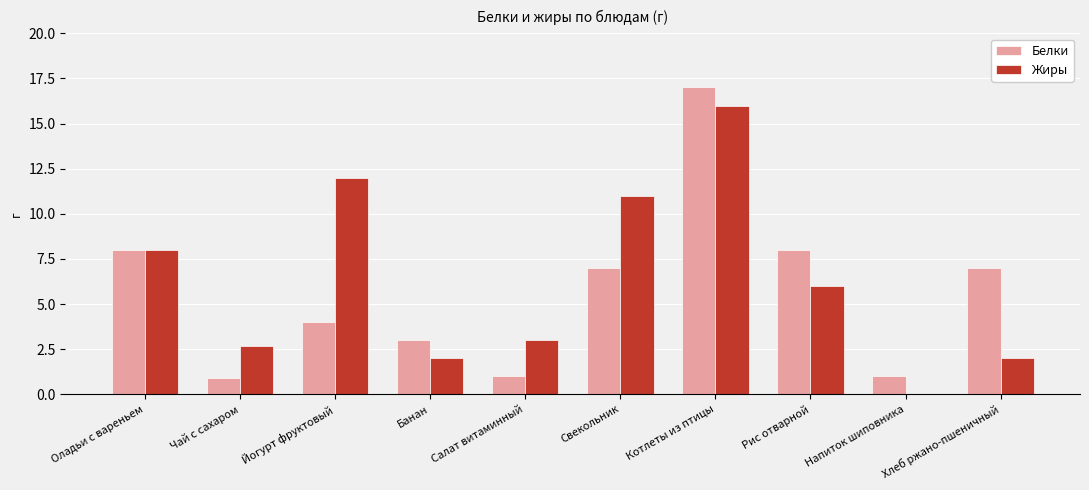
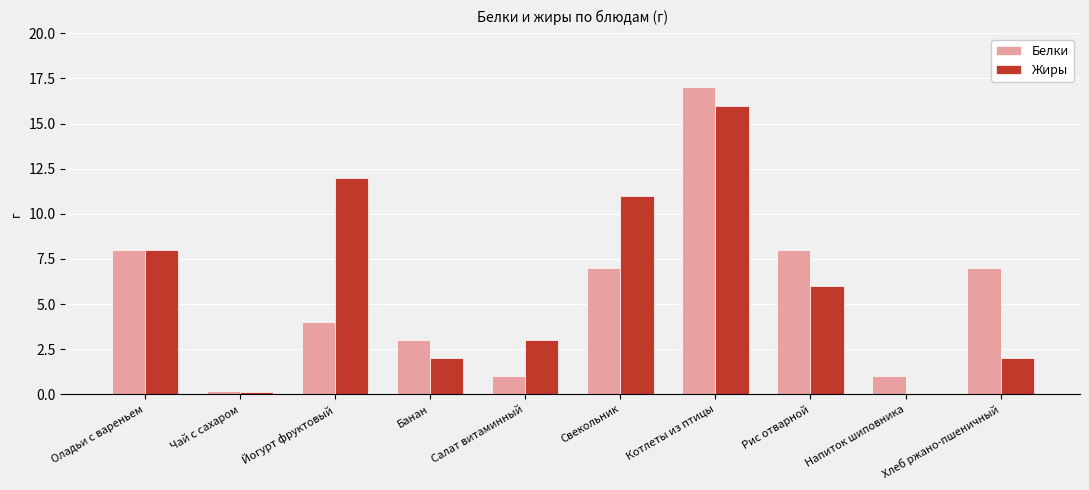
Белки, Чай с сахаром: 0.9 -> 0.2
Жиры, Чай с сахаром: 2.7 -> 0.1
